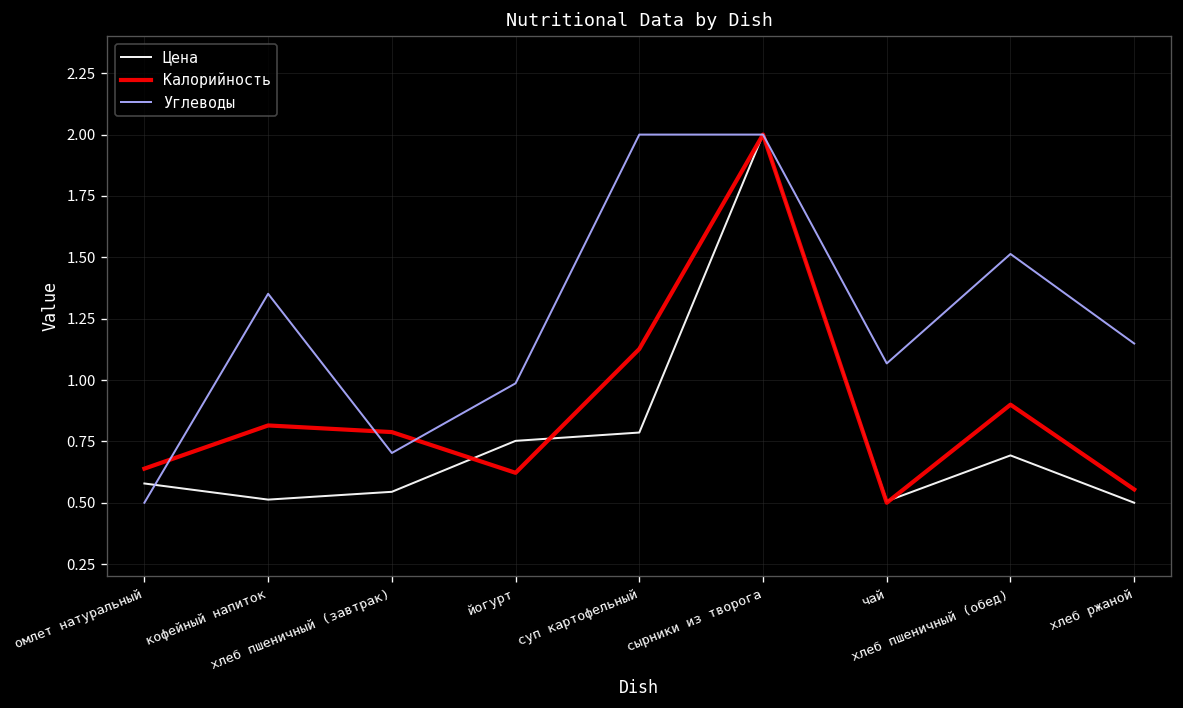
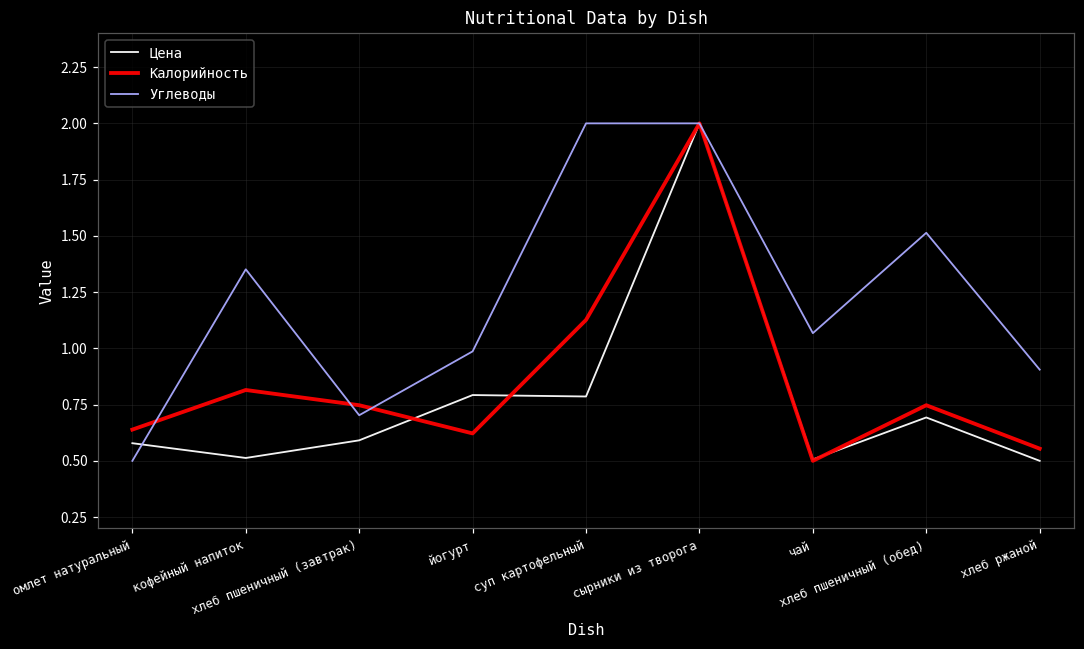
Цена, хлеб пшеничный (завтрак): 0.54 -> 0.59
Калорийность, хлеб пшеничный (завтрак): 0.79 -> 0.75
Цена, йогурт: 0.75 -> 0.79
Калорийность, хлеб пшеничный (обед): 0.90 -> 0.75
Углеводы, хлеб ржаной: 1.15 -> 0.91
